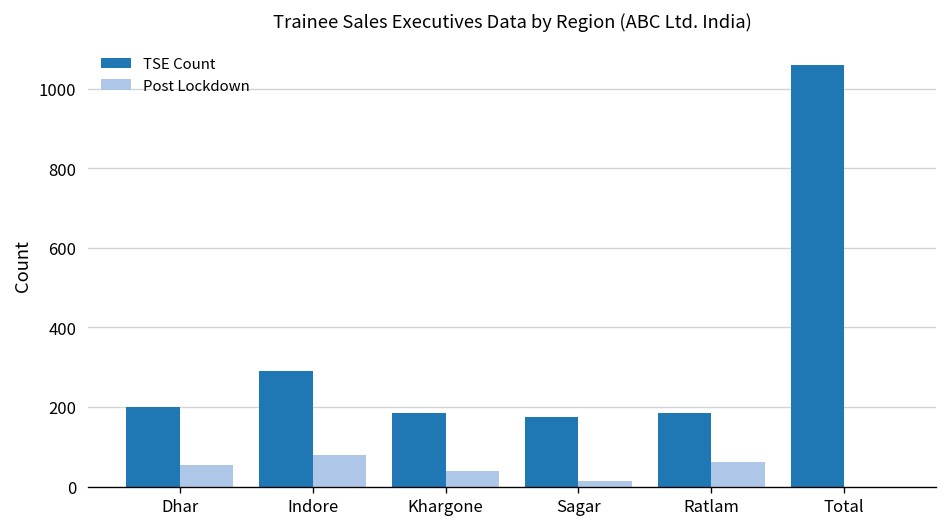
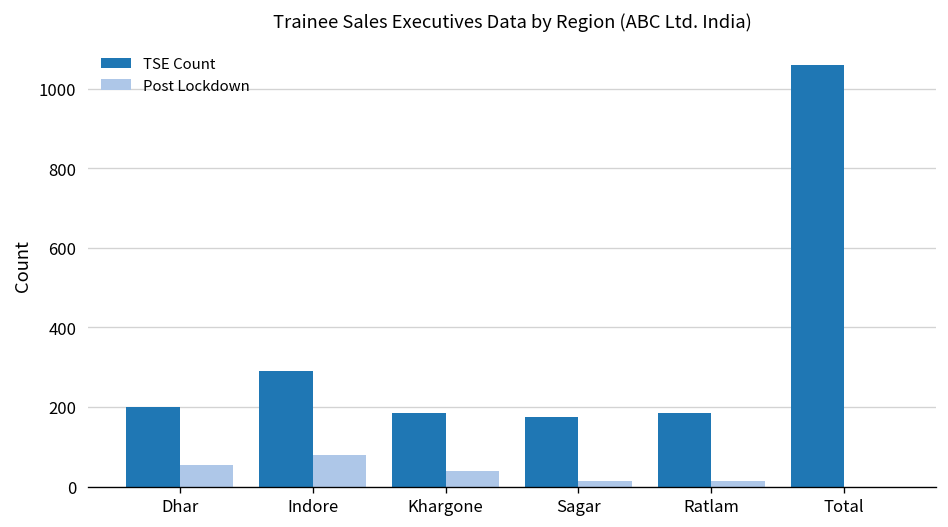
Post Lockdown, Ratlam: 60 -> 10
